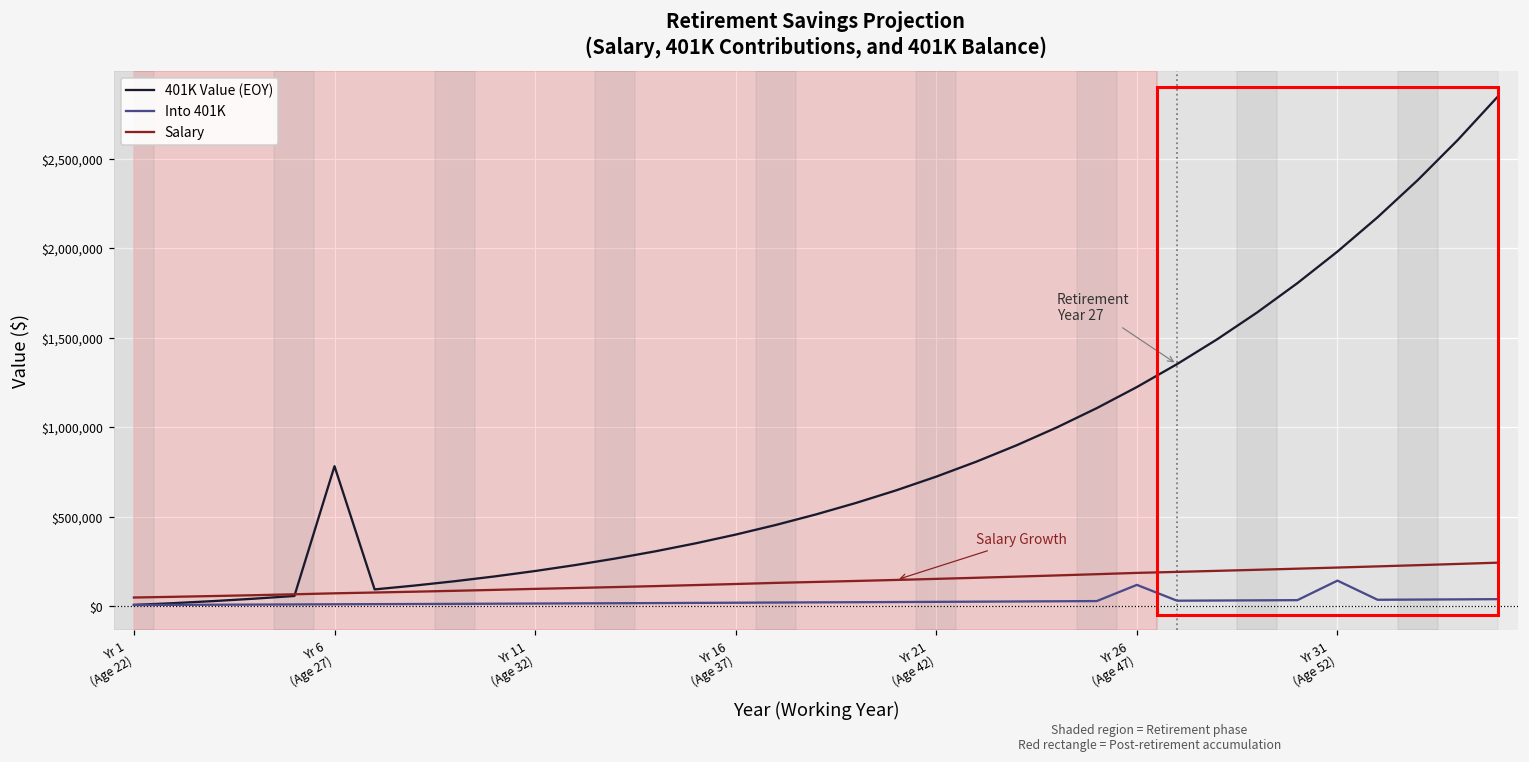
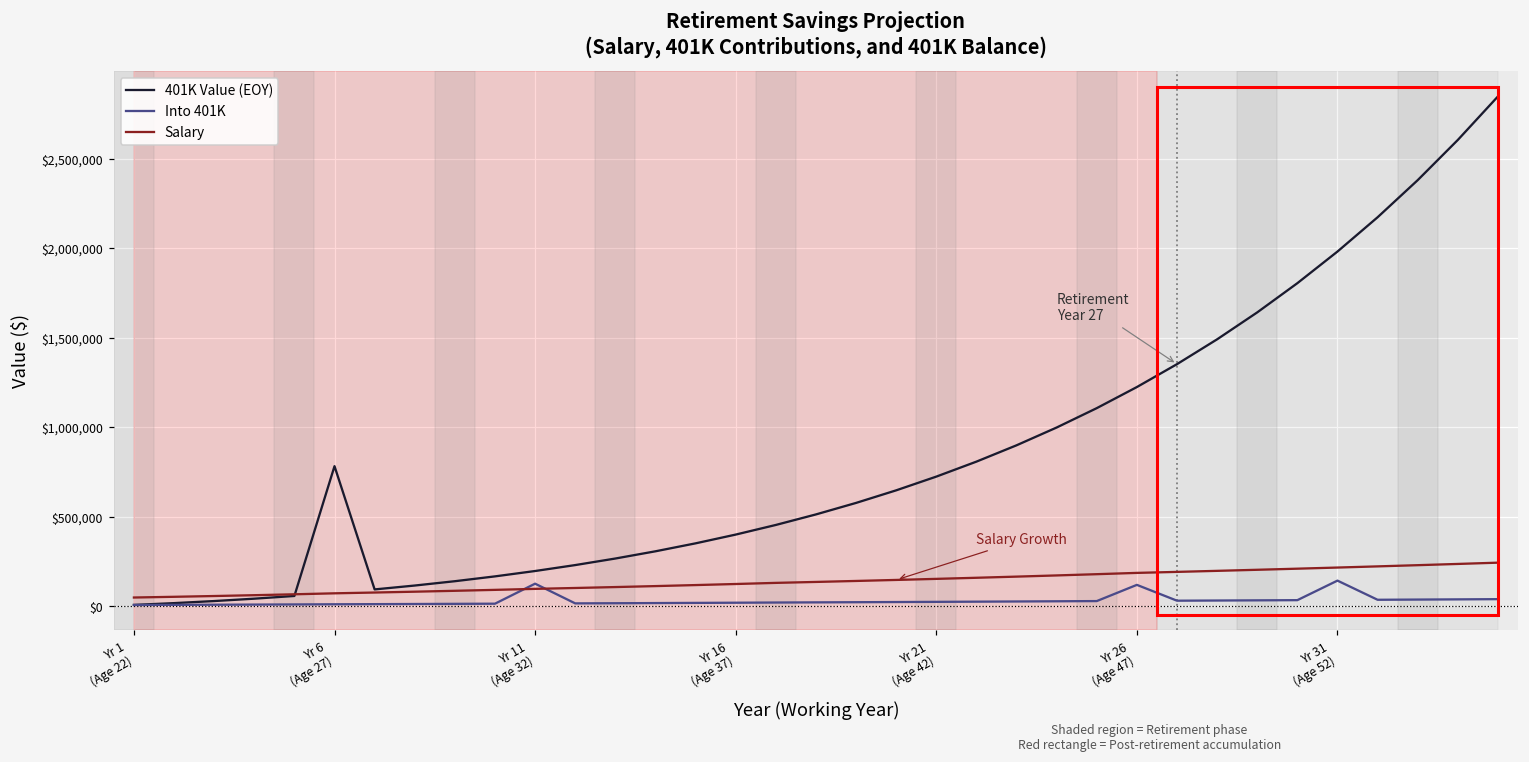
Into 401K, Yr 11 (Age 32): $20,000 -> $130,000
